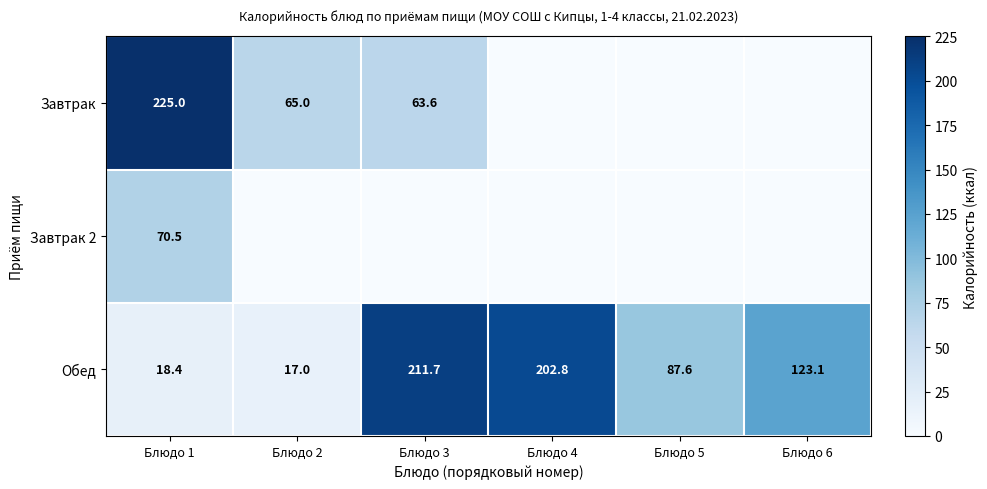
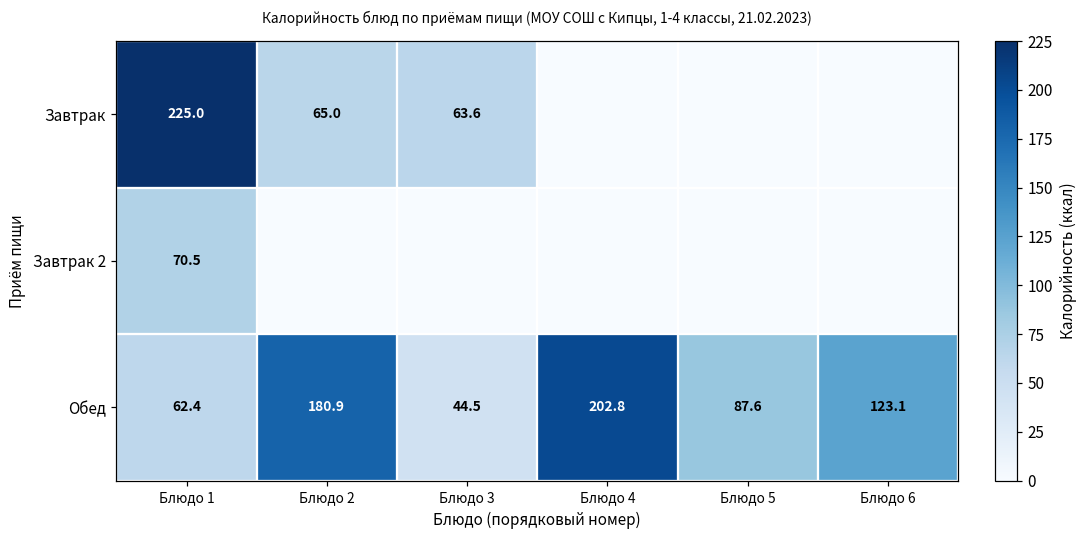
Обед, Блюдо 1: 18.4 -> 62.4
Обед, Блюдо 2: 17.0 -> 180.9
Обед, Блюдо 3: 211.7 -> 44.5
